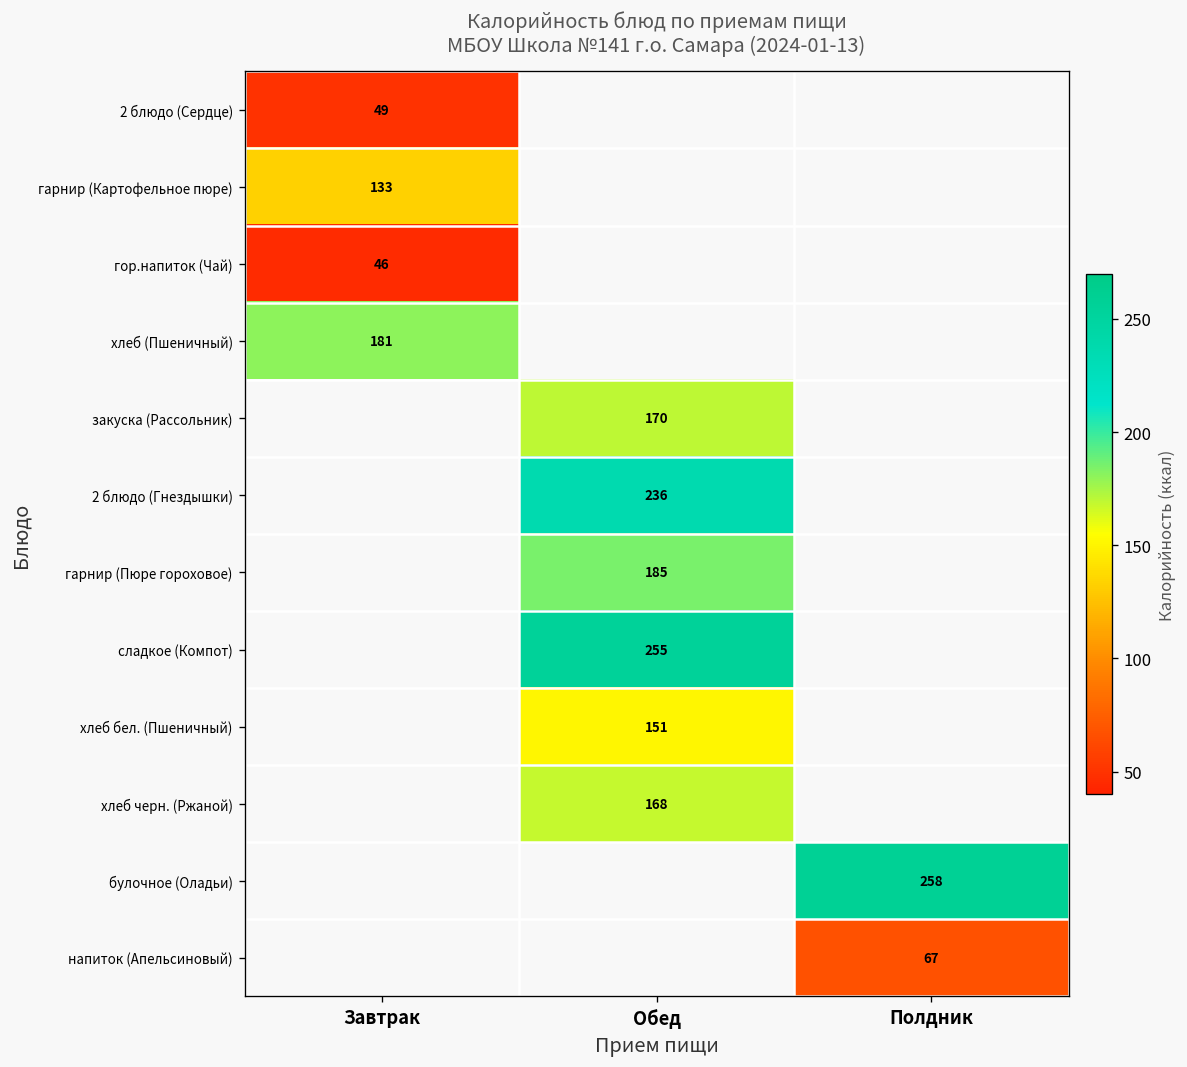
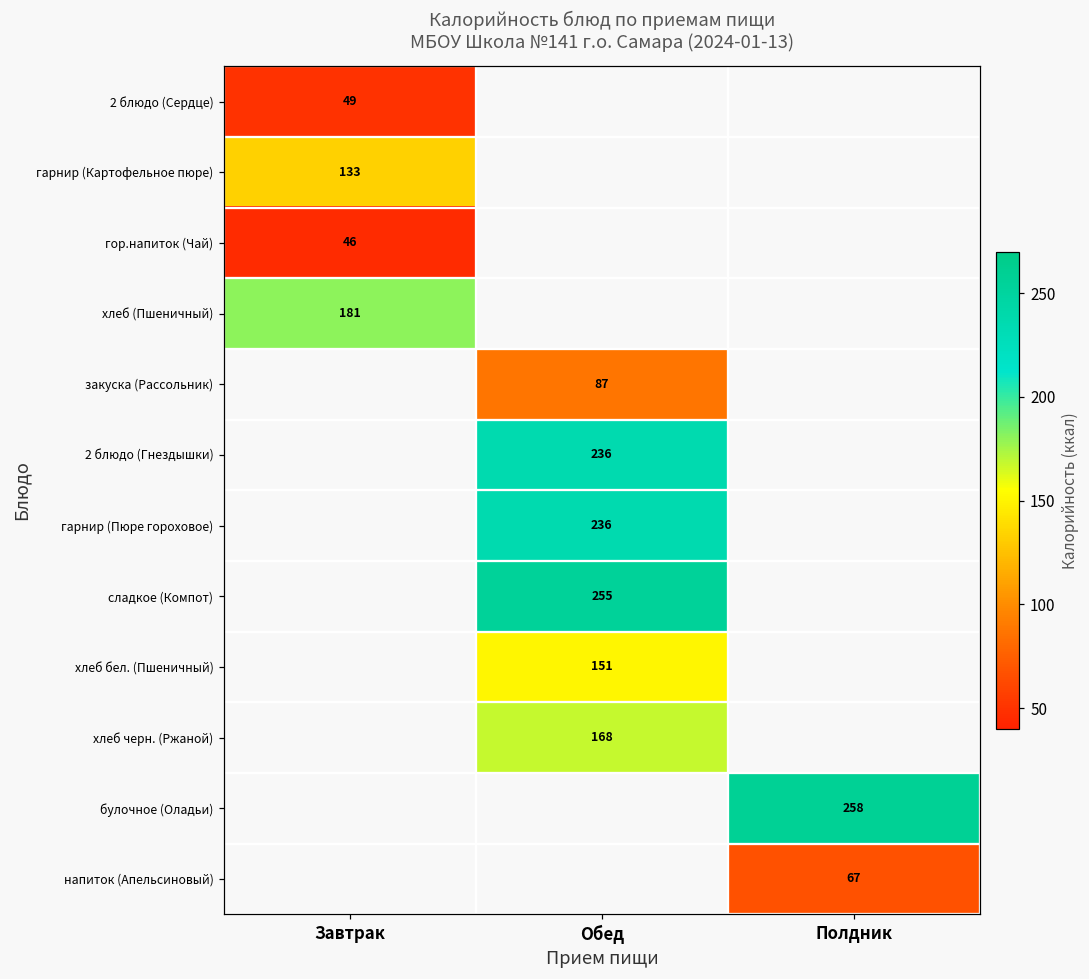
закуска (Рассольник), Обед: 170 -> 87
гарнир (Пюре гороховое), Обед: 185 -> 236
